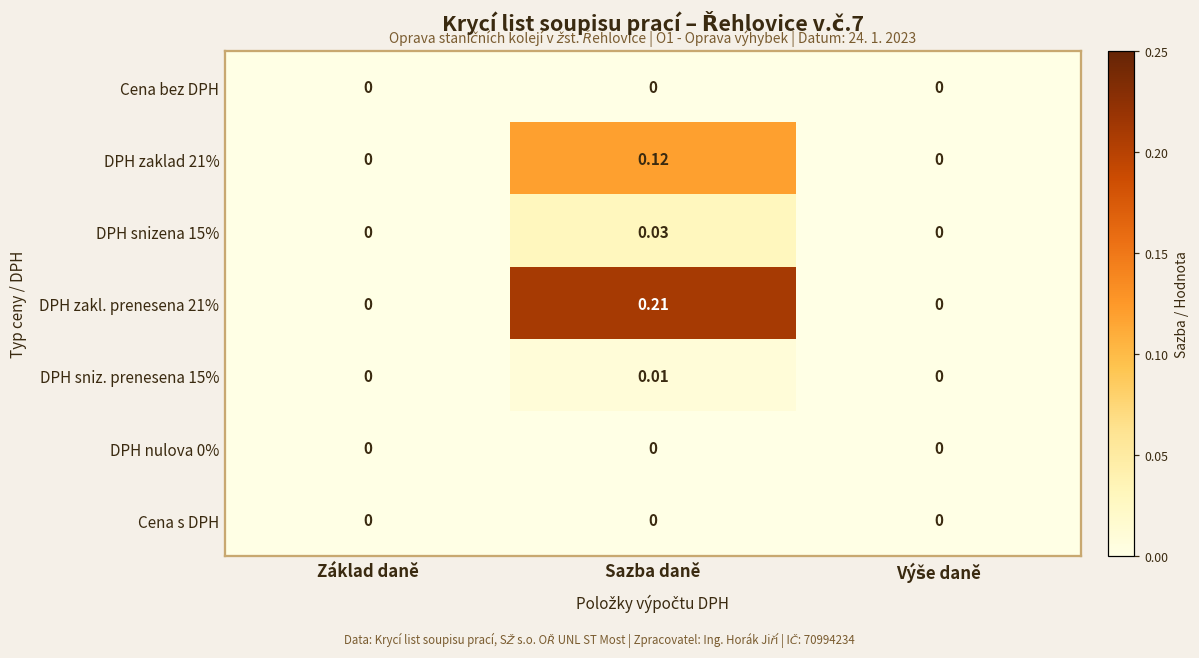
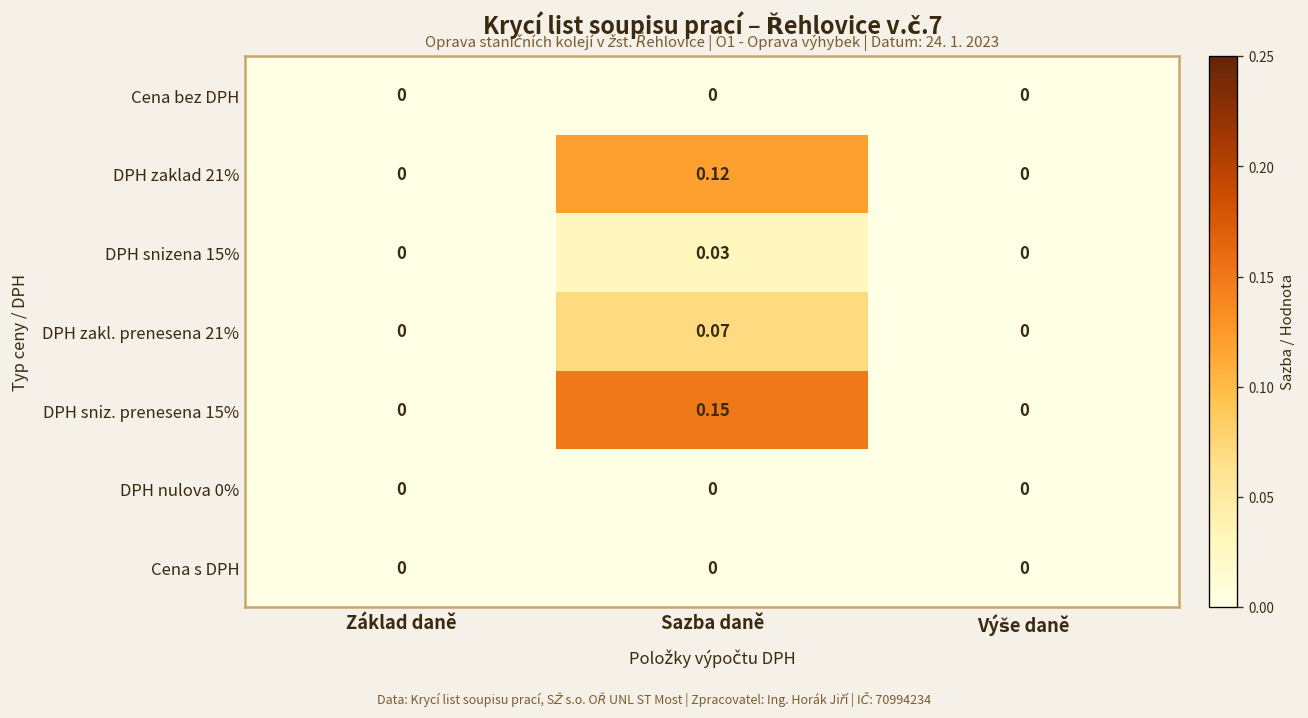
DPH zakl. prenesena 21%, Sazba daně: 0.21 -> 0.07
DPH sniz. prenesena 15%, Sazba daně: 0.01 -> 0.15
